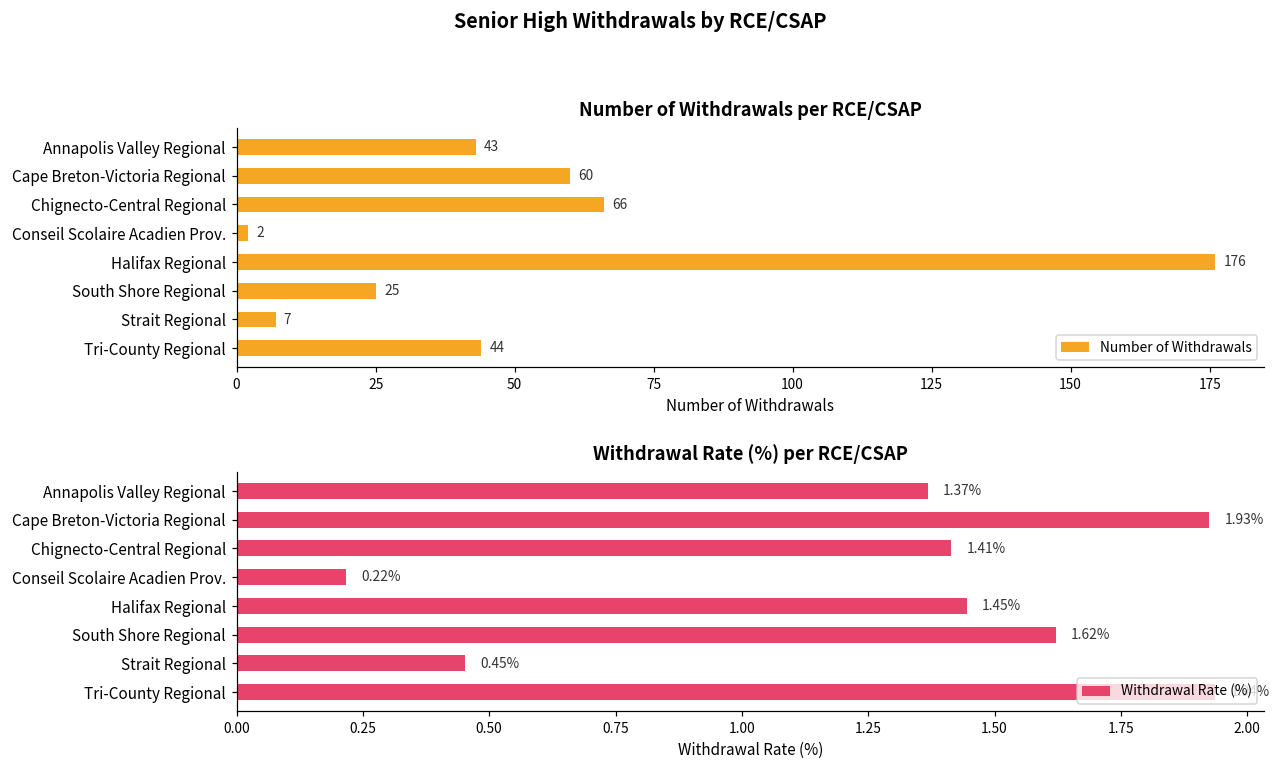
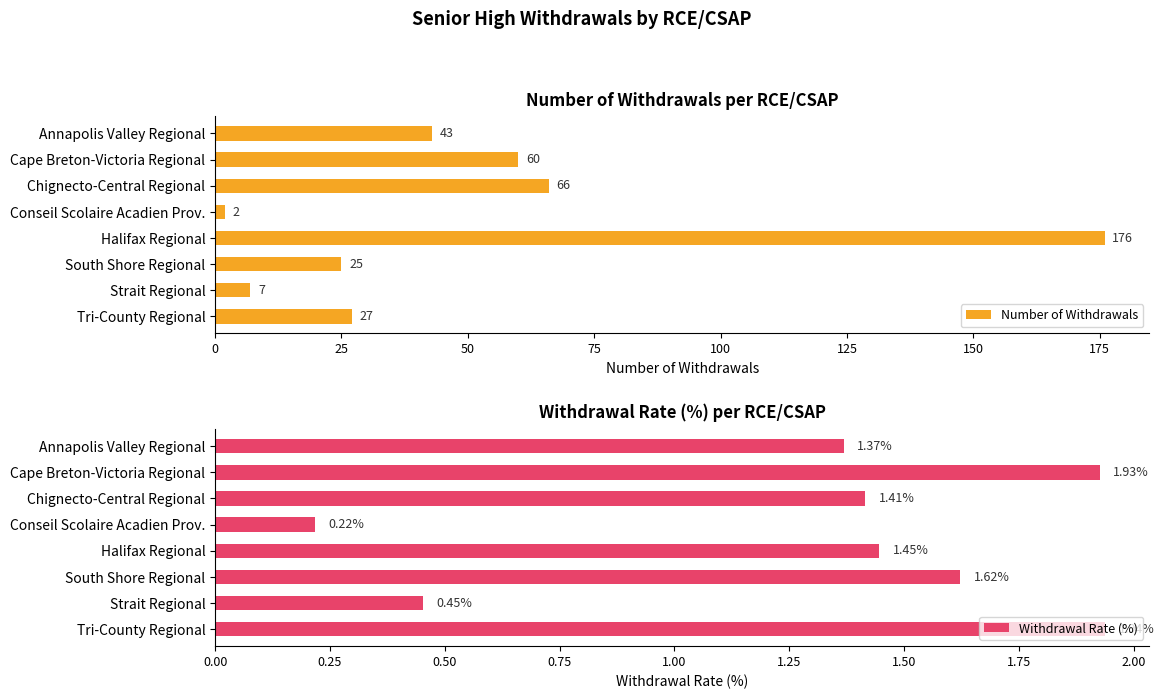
Number of Withdrawals per RCE/CSAP, Tri-County Regional: 44 -> 27
